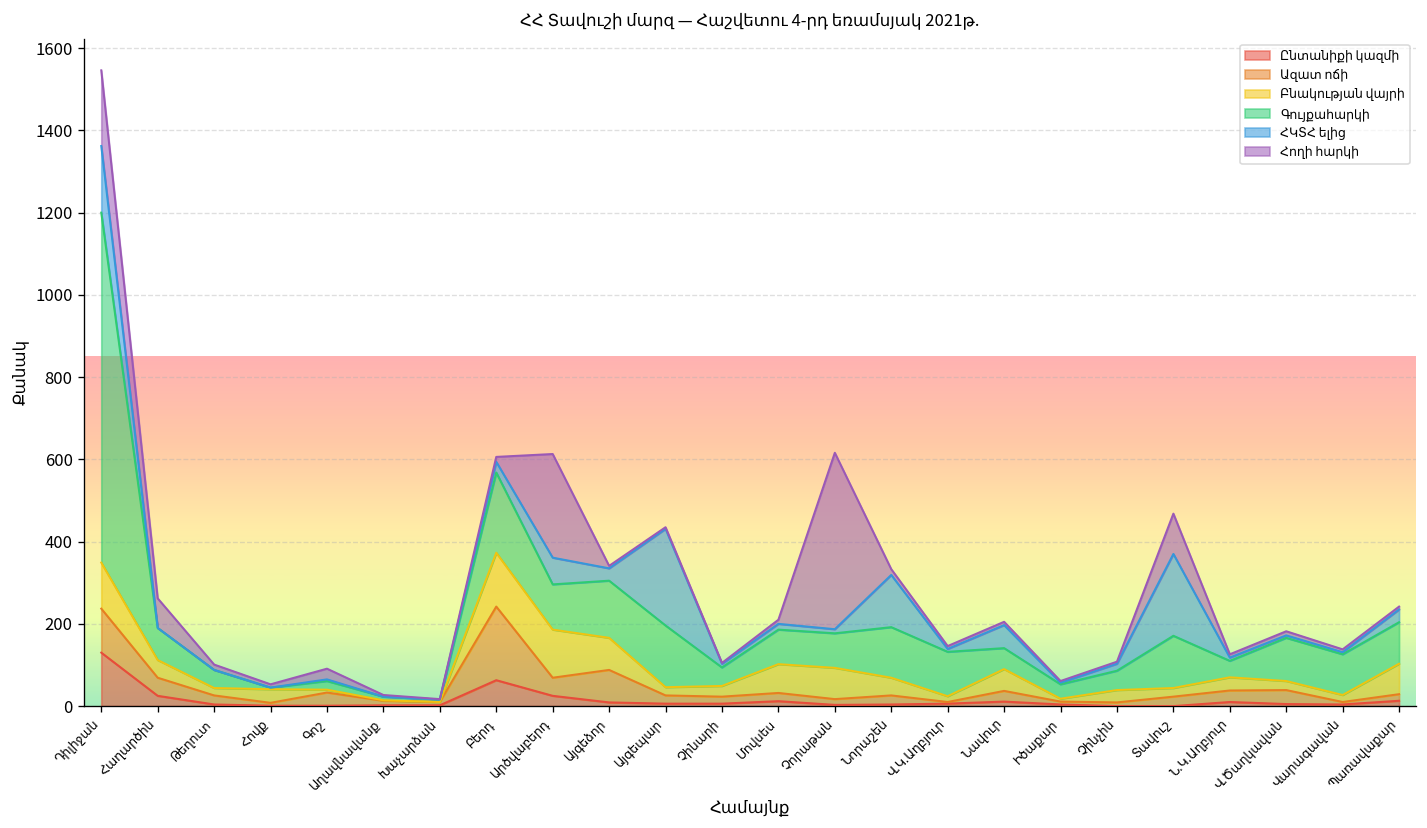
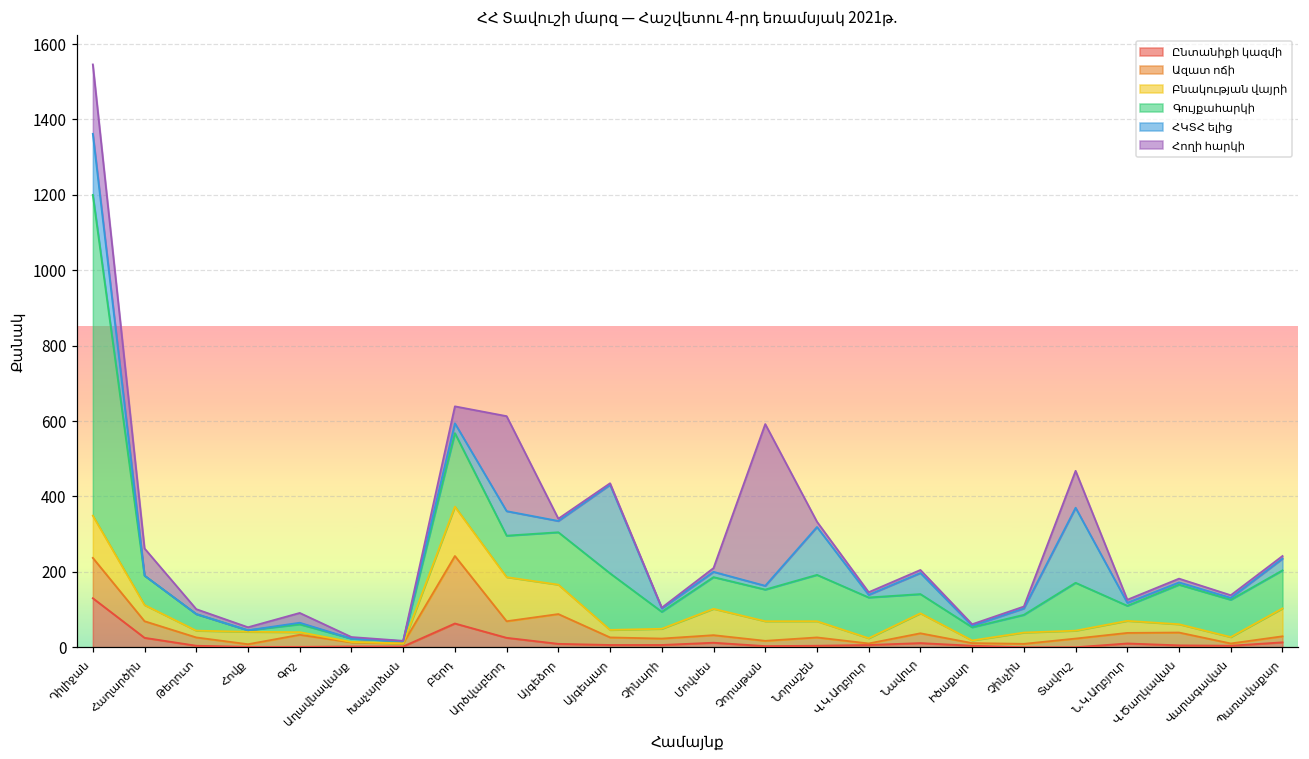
Հողի հարկի, Բերդ: 10 -> 50
Բնակության վայրի, Չորաթան: 80 -> 50
